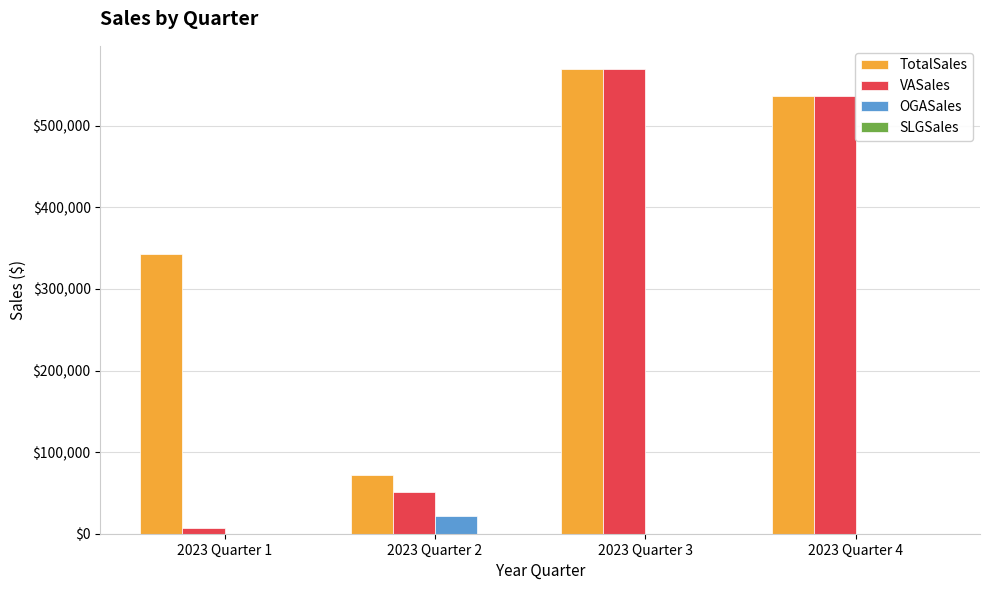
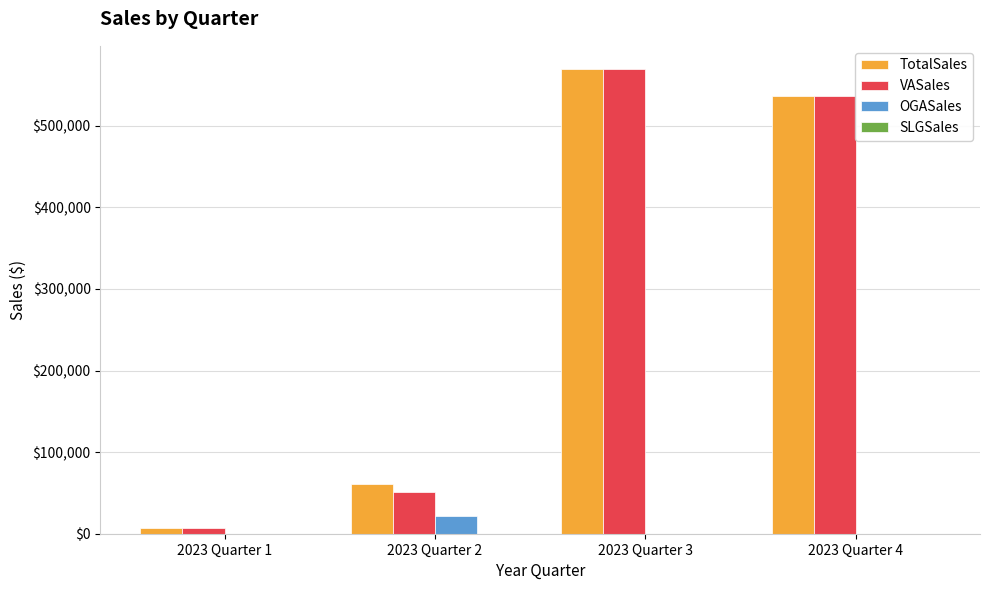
TotalSales, 2023 Quarter 1: $340,000 -> $10,000
TotalSales, 2023 Quarter 2: $70,000 -> $60,000
